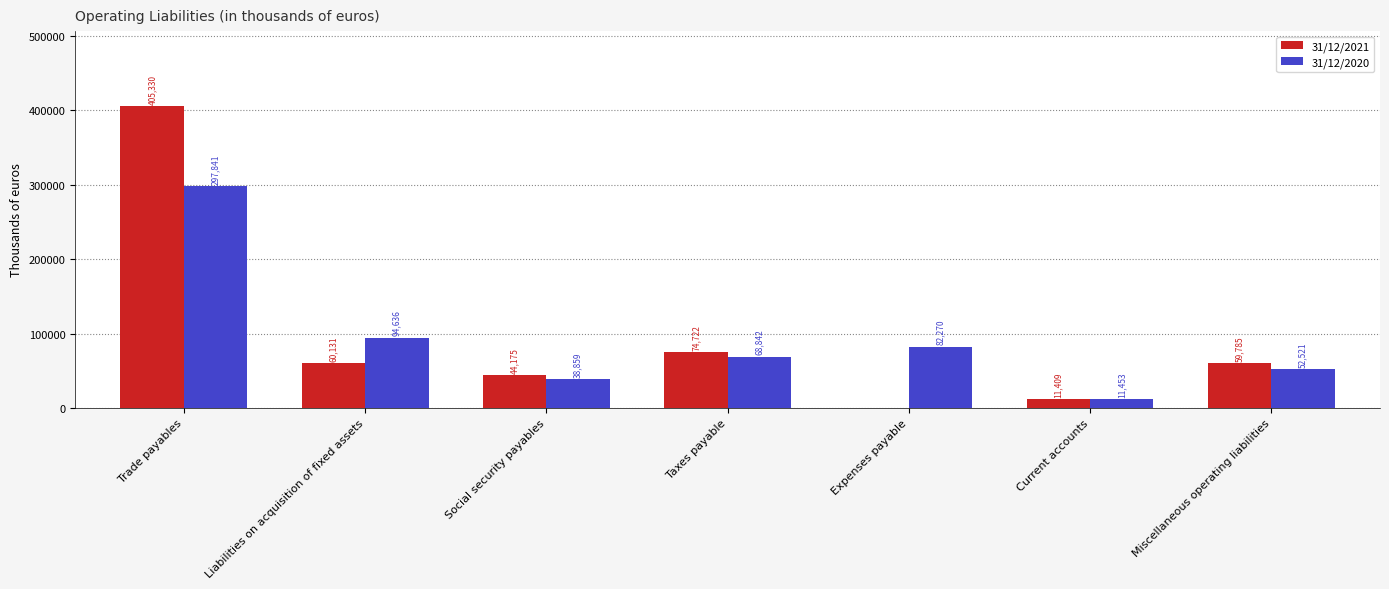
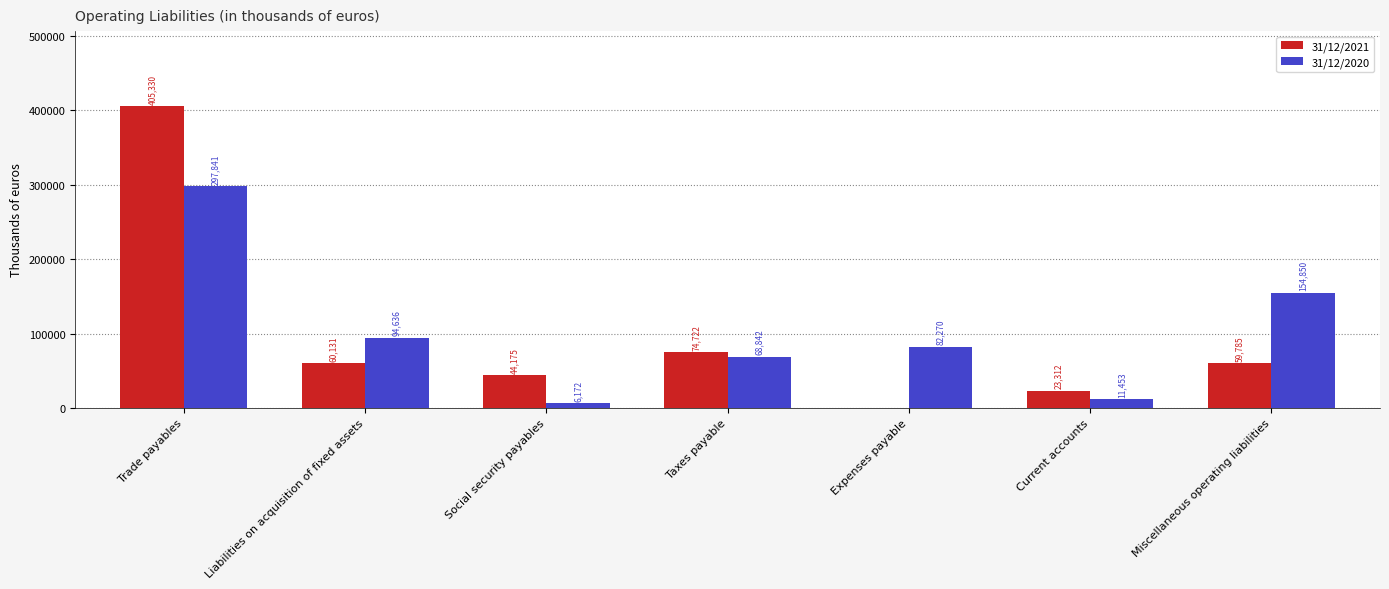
31/12/2020, Social security payables: 38,859 -> 6,172
31/12/2021, Current accounts: 11,409 -> 23,312
31/12/2020, Miscellaneous operating liabilities: 52,521 -> 154,850
